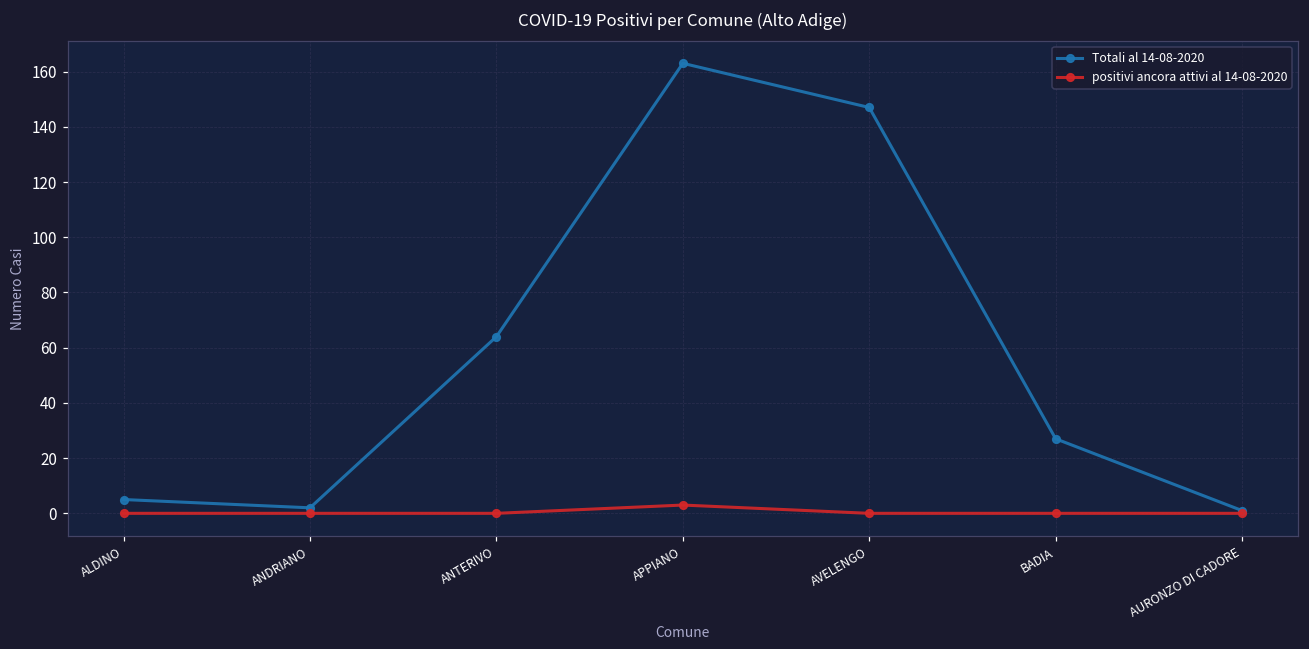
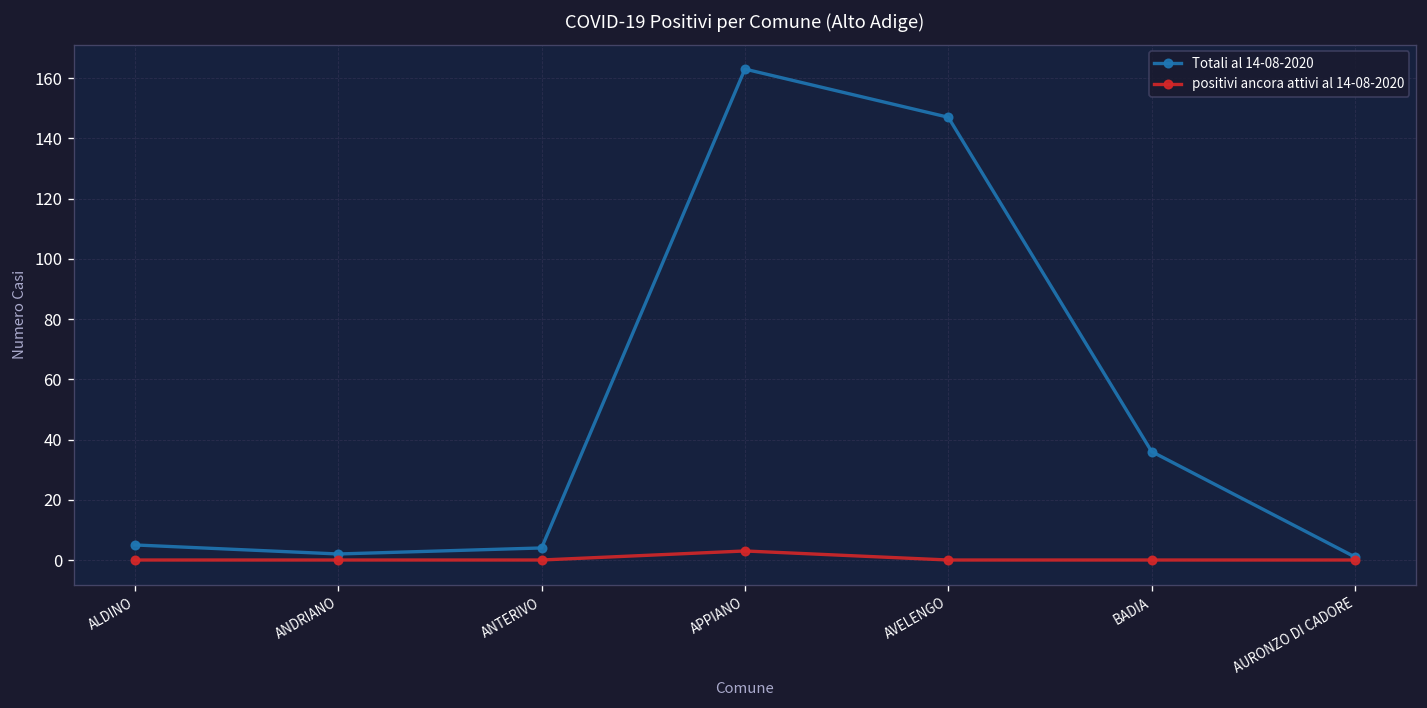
Totali al 14-08-2020, ANTERIVO: 64 -> 4
Totali al 14-08-2020, BADIA: 27 -> 36
